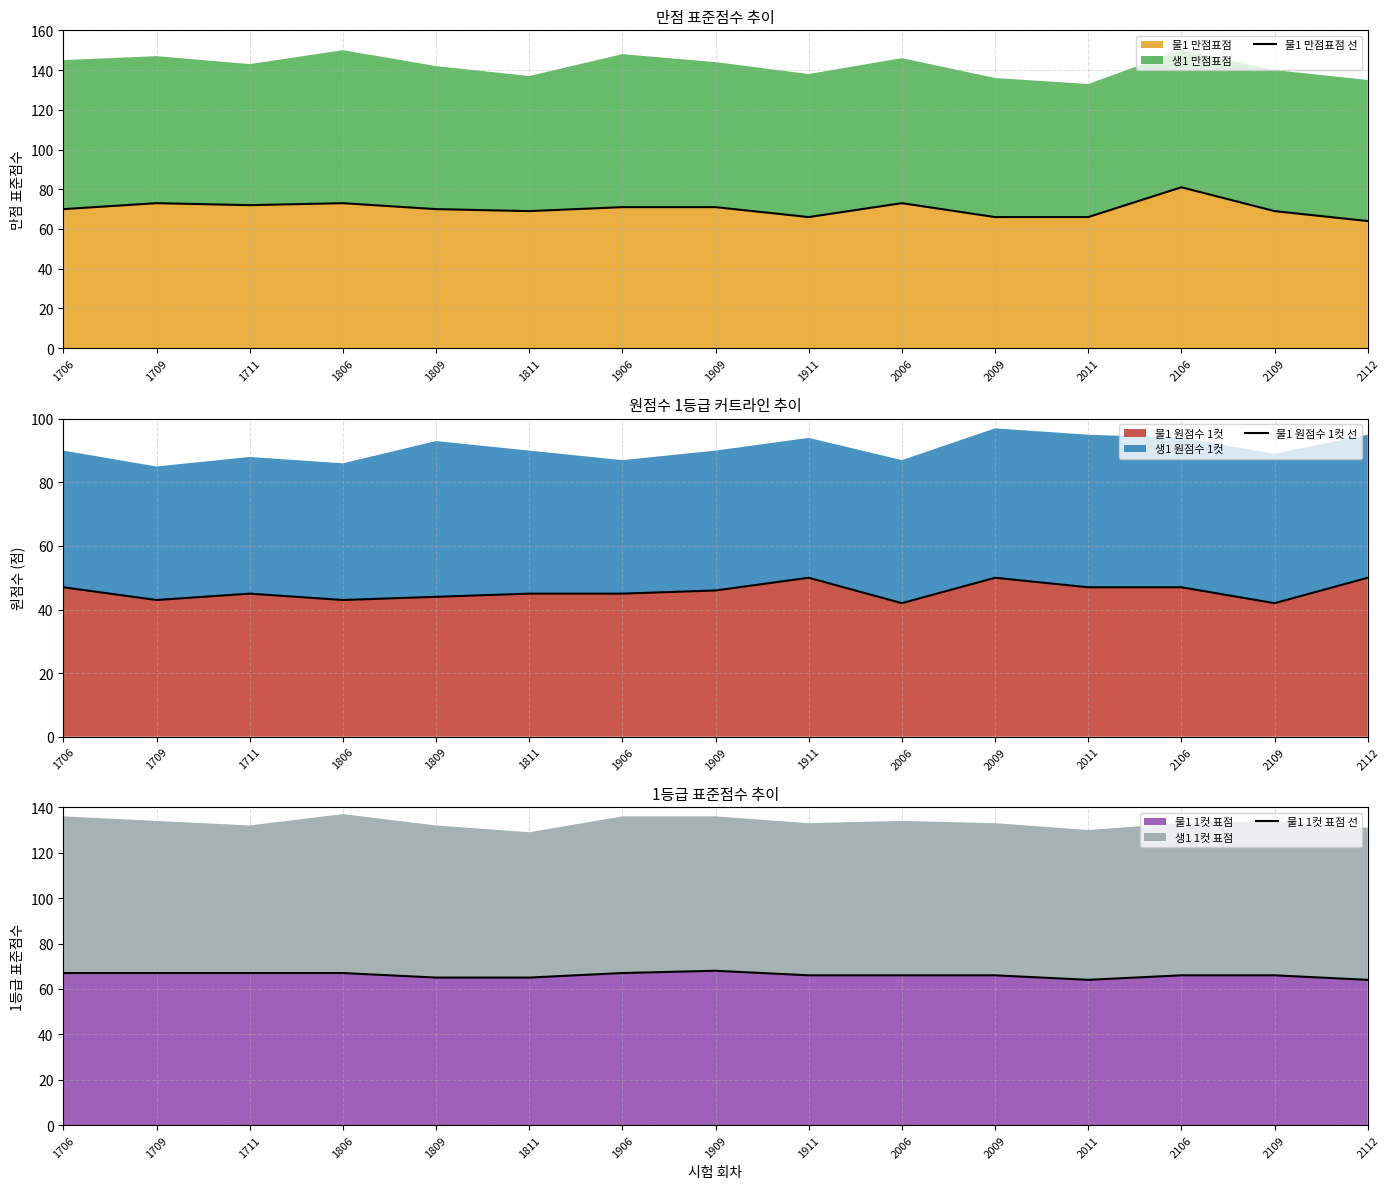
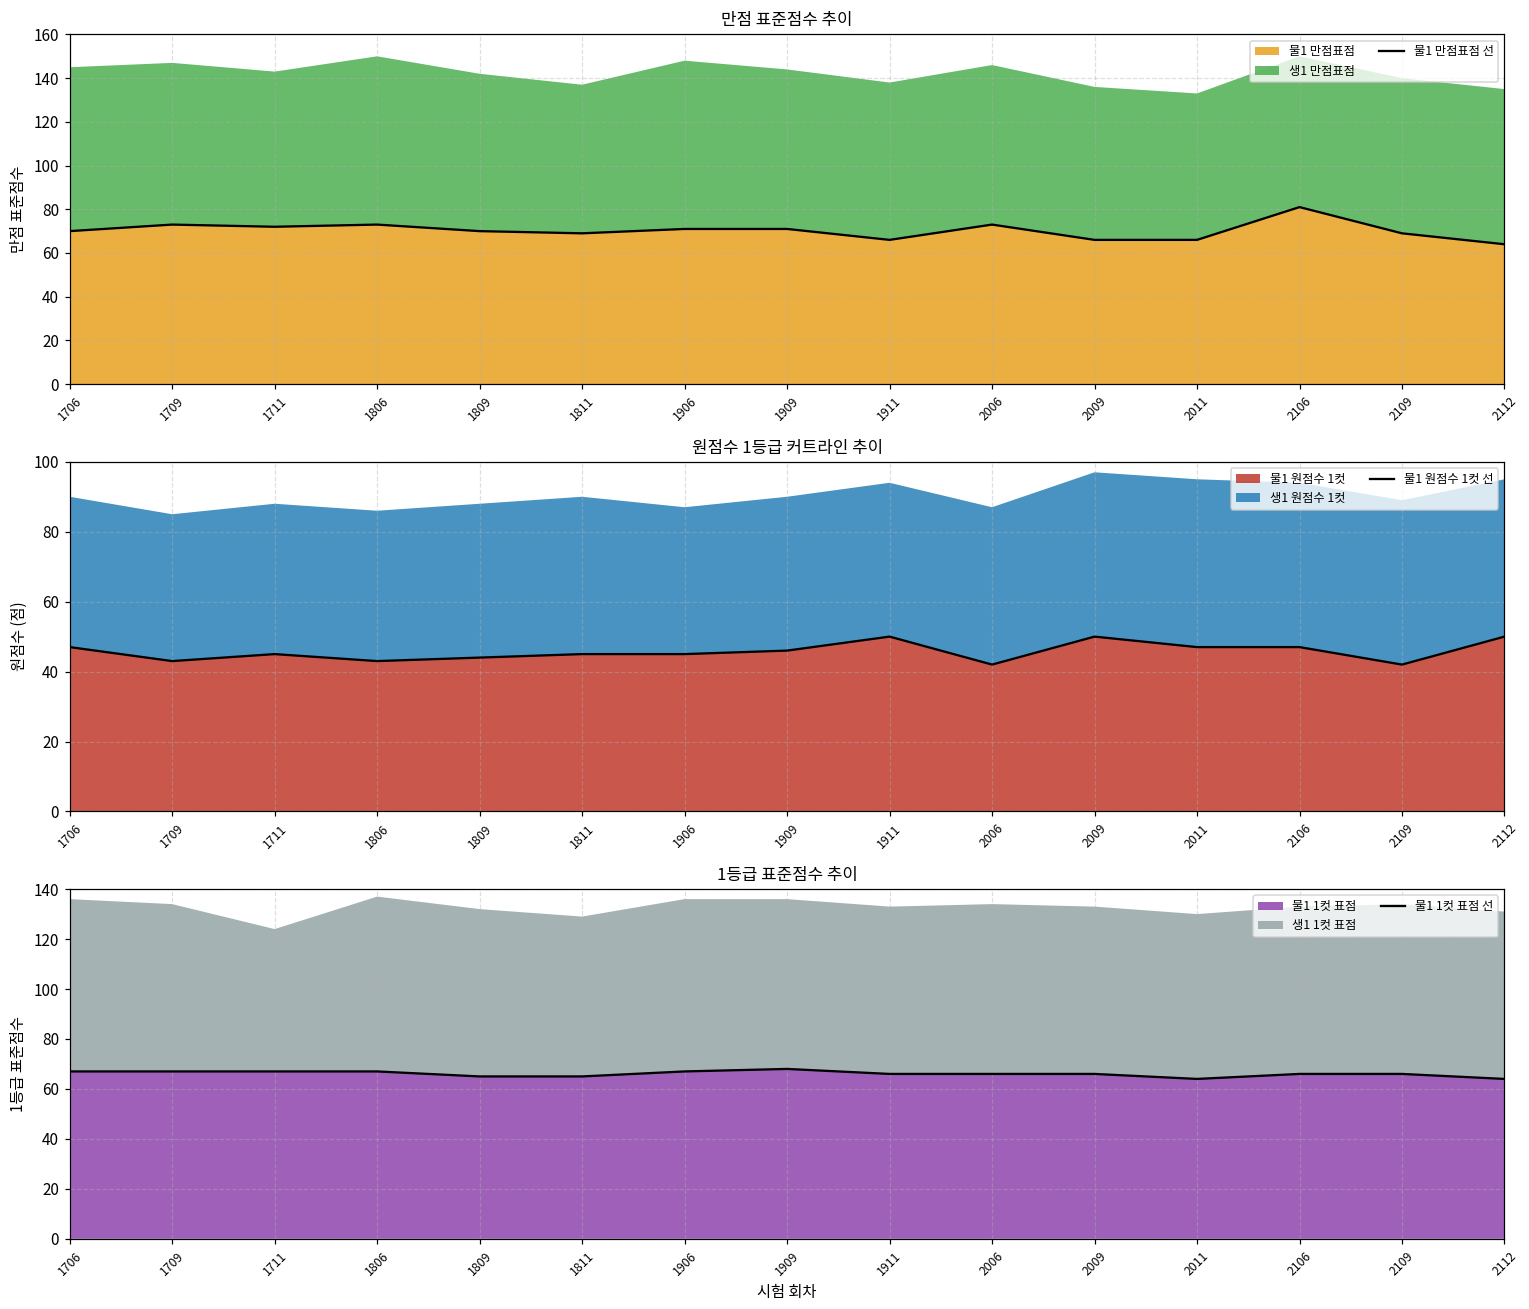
원점수 1등급 커트라인 추이, 생1 원점수 1컷, 1809: 49 -> 44
1등급 표준점수 추이, 생1 1컷 표점, 1711: 65 -> 57
